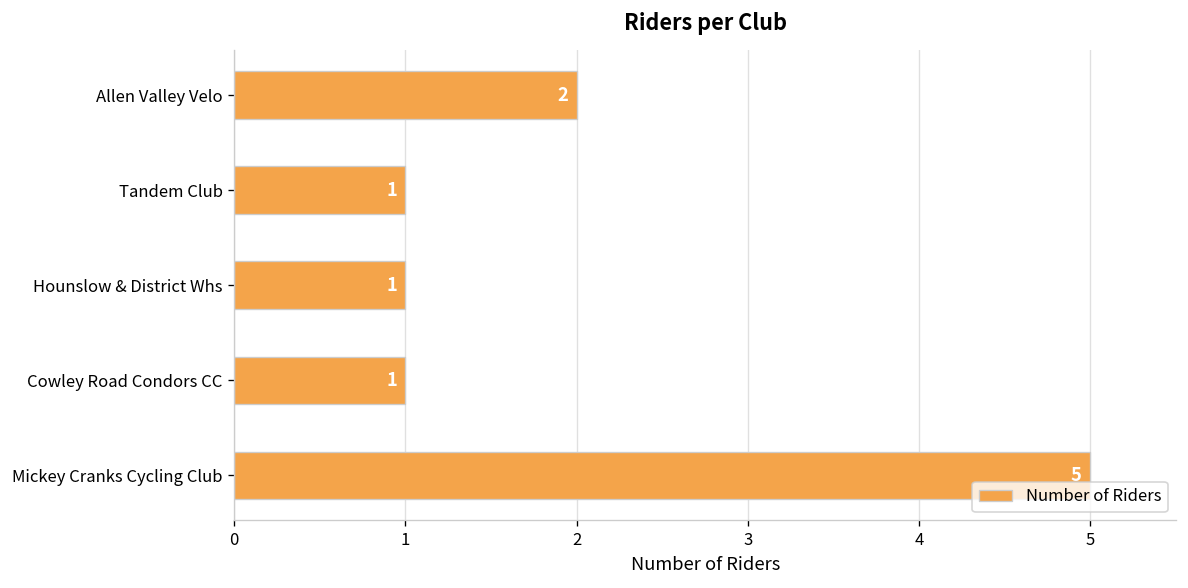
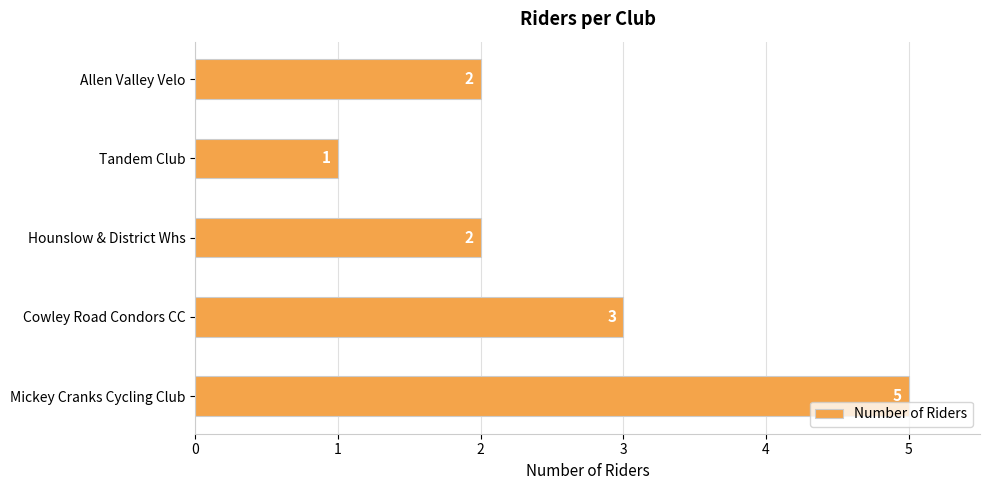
Hounslow & District Whs: 1 -> 2
Cowley Road Condors CC: 1 -> 3
